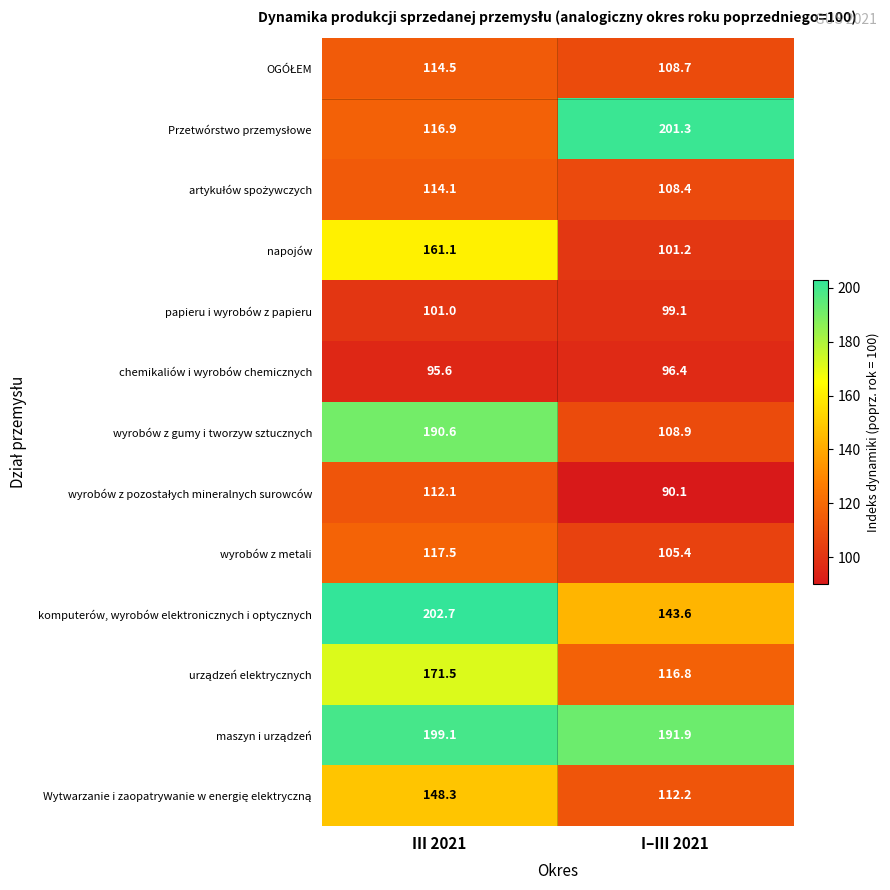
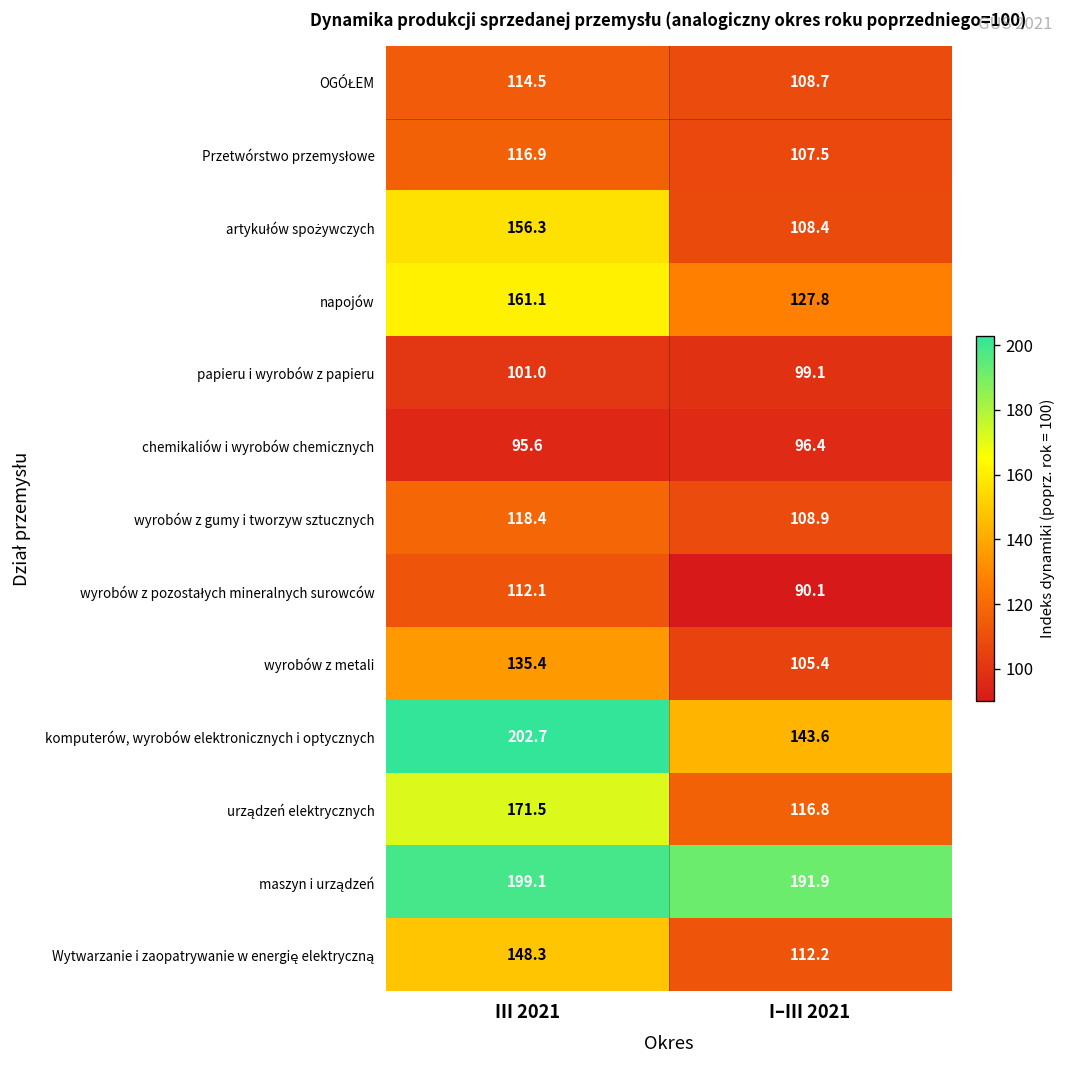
Przetwórstwo przemysłowe, I–III 2021: 201.3 -> 107.5
artykułów spożywczych, III 2021: 114.1 -> 156.3
napojów, I–III 2021: 101.2 -> 127.8
wyrobów z gumy i tworzyw sztucznych, III 2021: 190.6 -> 118.4
wyrobów z metali, III 2021: 117.5 -> 135.4
